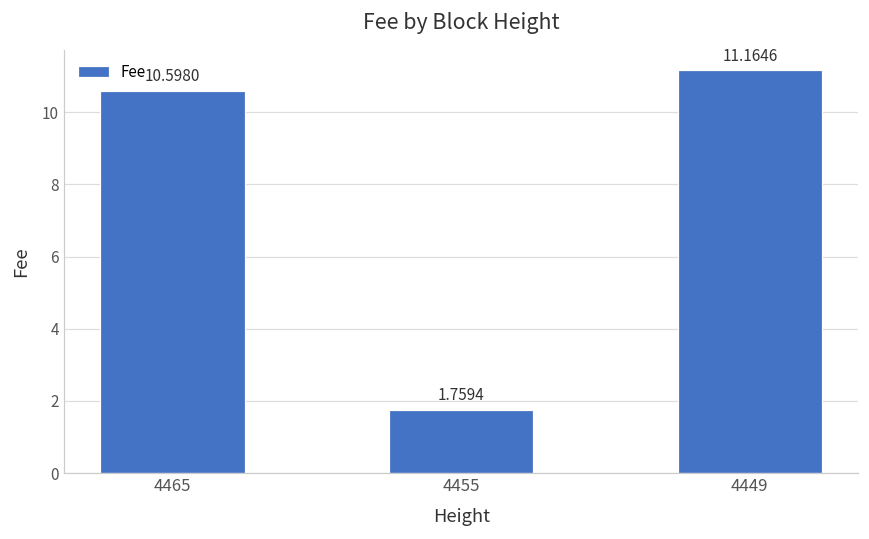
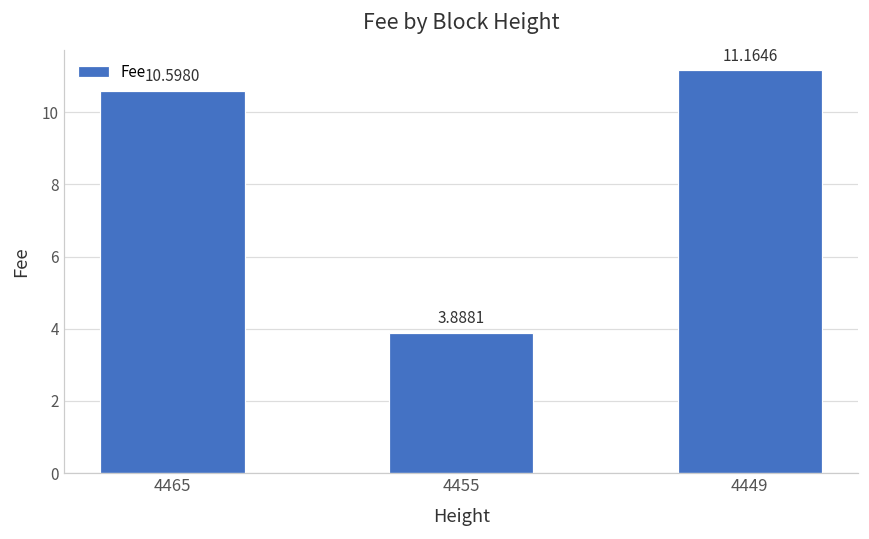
4455: 1.7594 -> 3.8881
